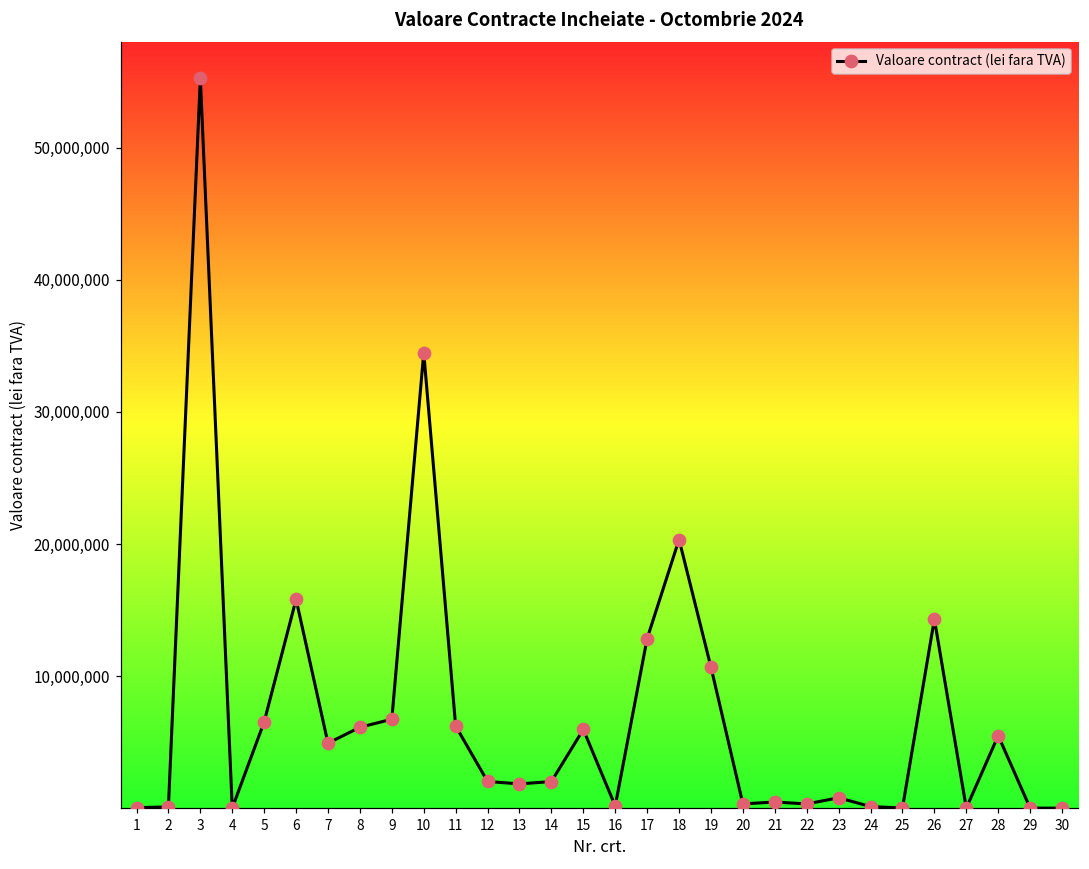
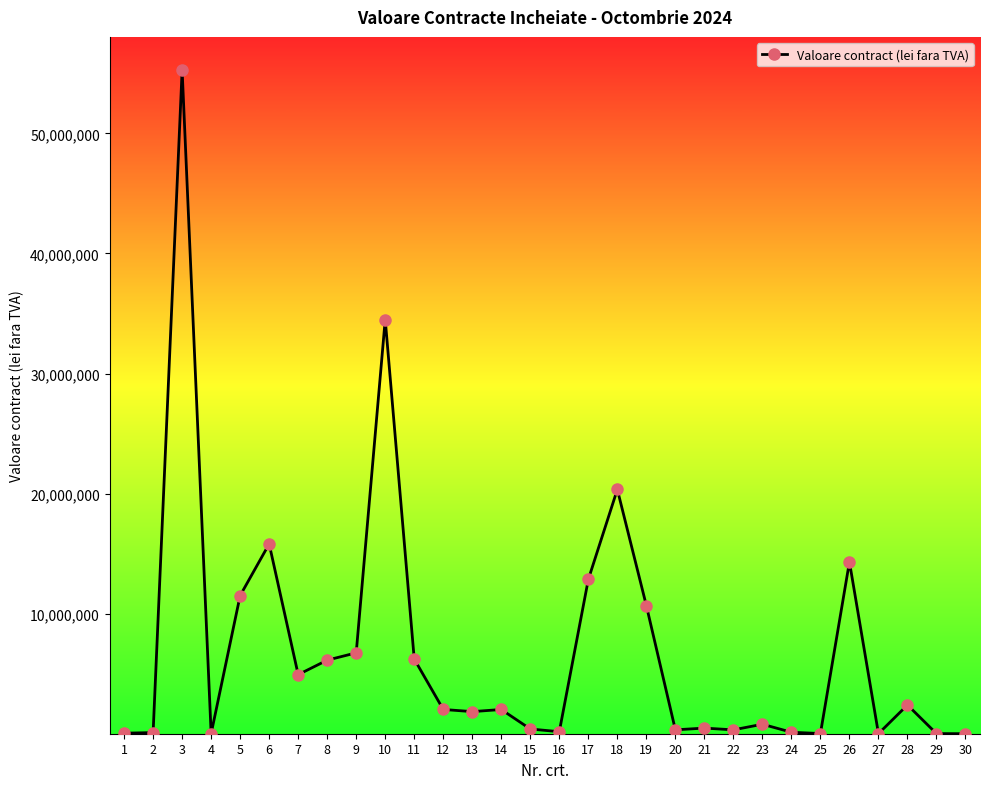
5: 6,500,000 -> 11,500,000
15: 6,000,000 -> 400,000
28: 5,500,000 -> 2,400,000
